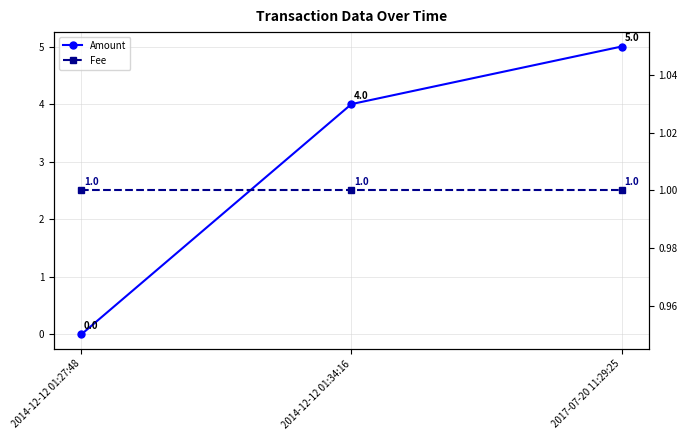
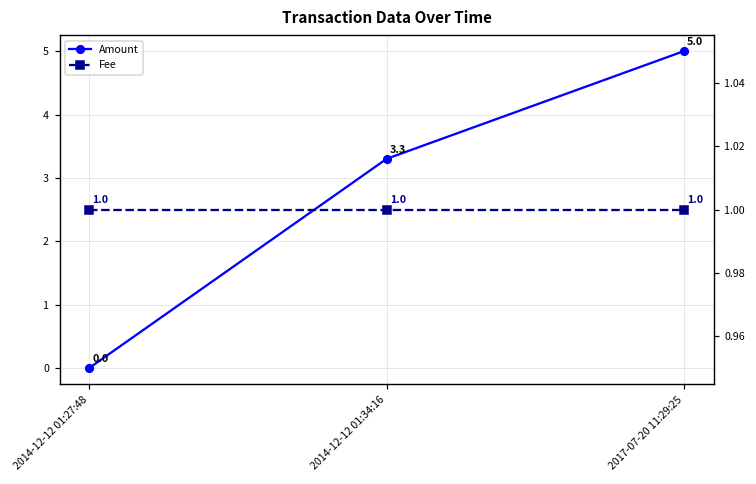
Amount, 2014-12-12 01:34:16: 4.0 -> 3.3
